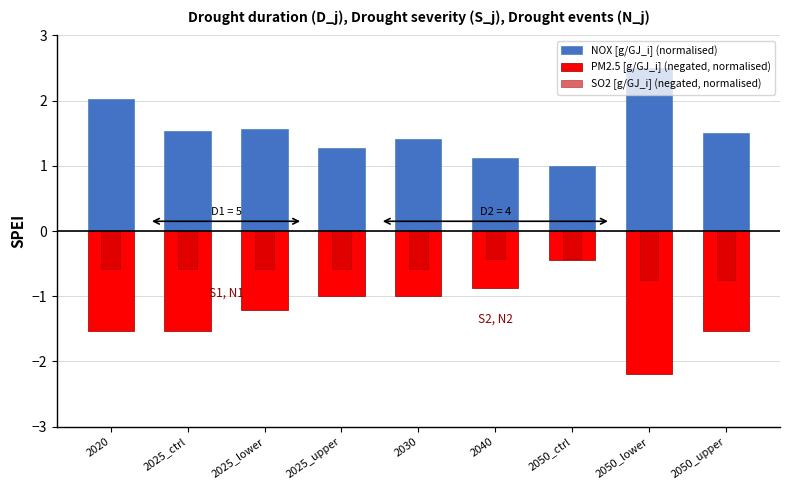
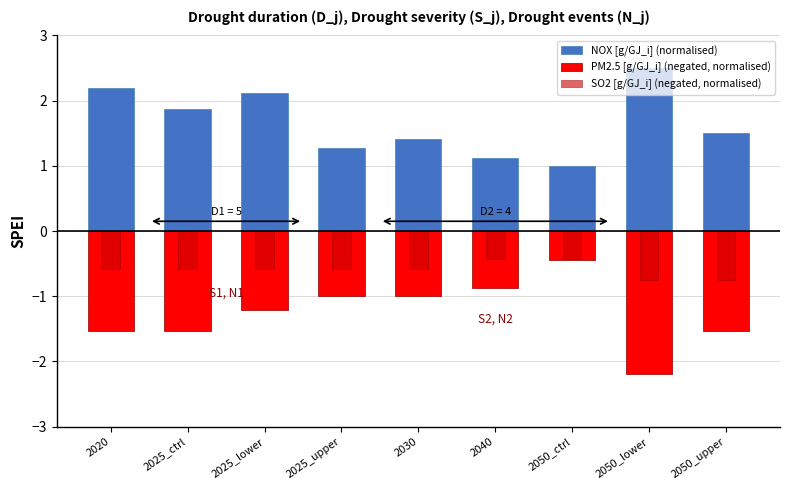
NOX [g/GJ_i] (normalised), 2020: 2.0 -> 2.2
NOX [g/GJ_i] (normalised), 2025_ctrl: 1.5 -> 1.9
NOX [g/GJ_i] (normalised), 2025_lower: 1.6 -> 2.1
